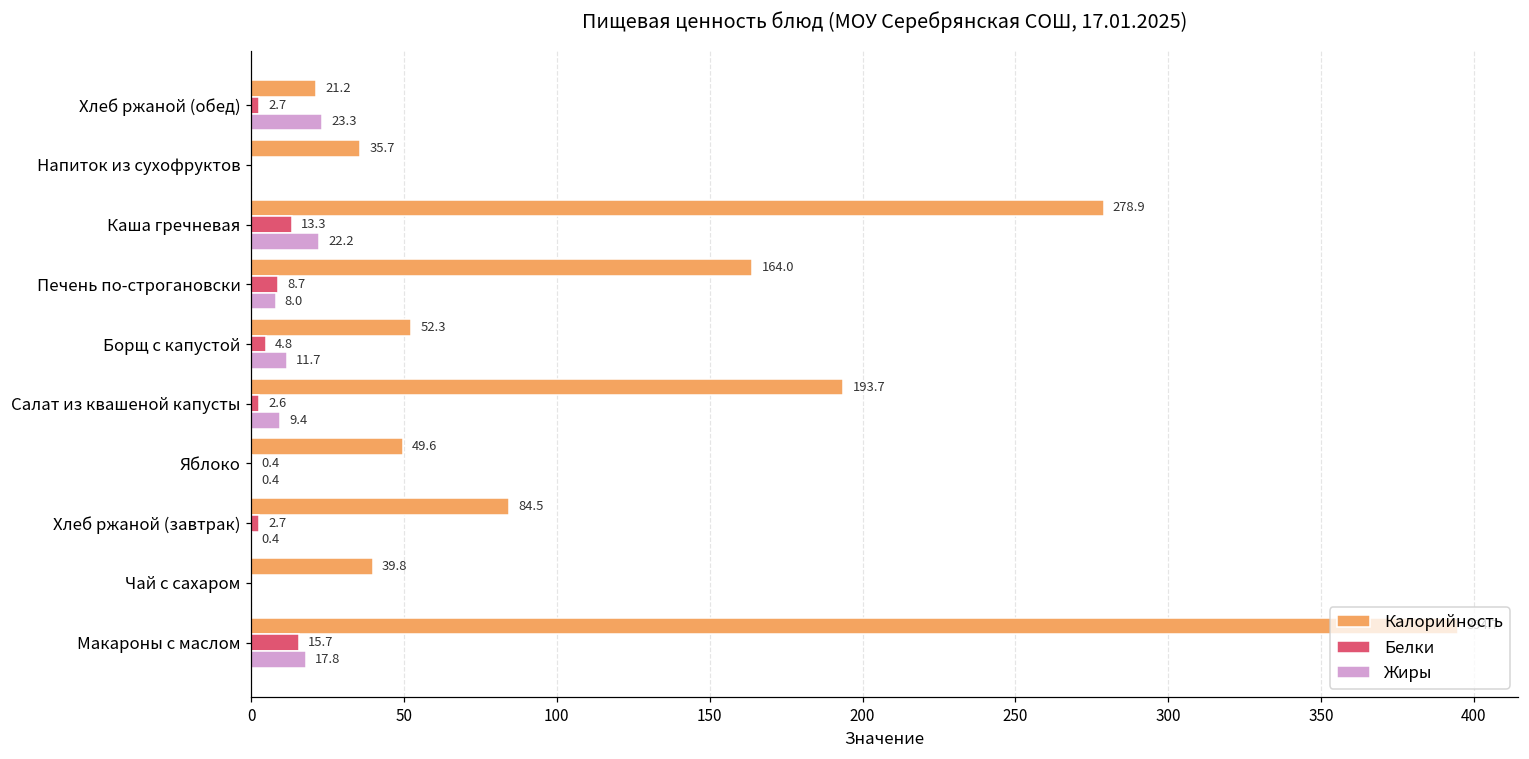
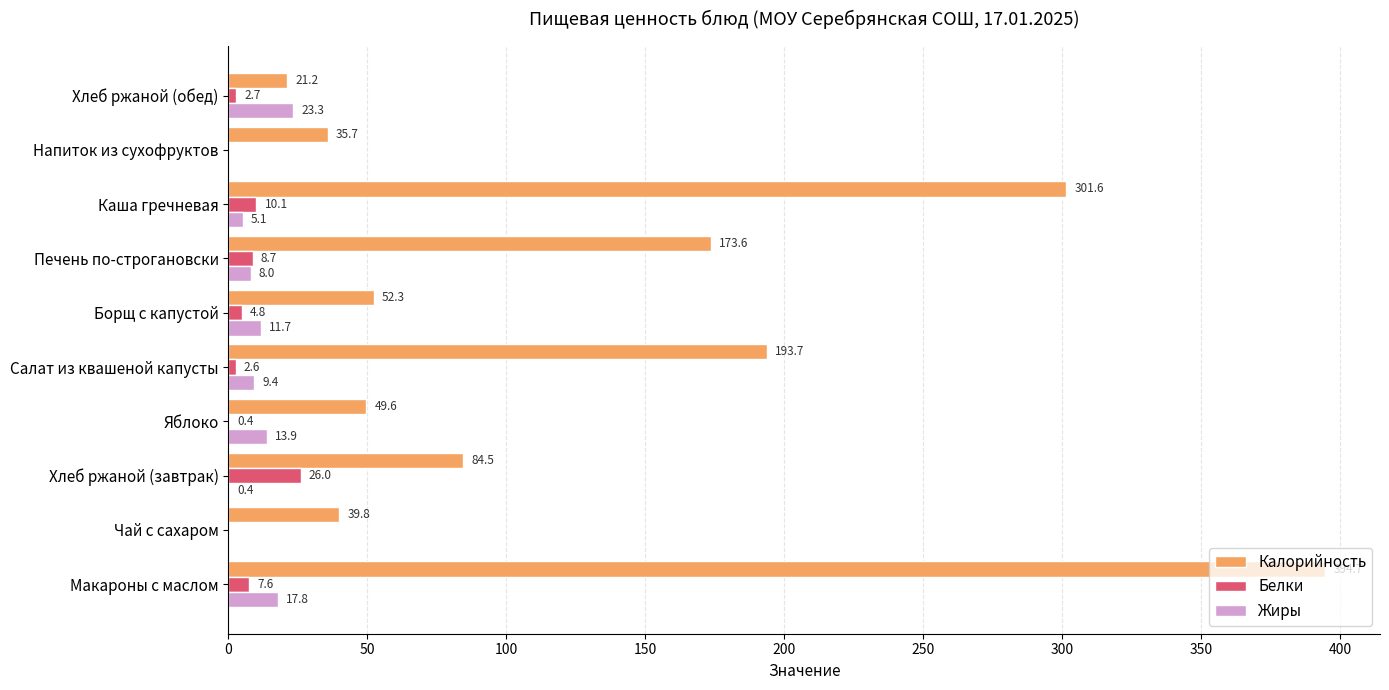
Калорийность, Каша гречневая: 278.9 -> 301.6
Белки, Каша гречневая: 13.3 -> 10.1
Жиры, Каша гречневая: 22.2 -> 5.1
Калорийность, Печень по-строгановски: 164.0 -> 173.6
Жиры, Яблоко: 0.4 -> 13.9
Белки, Хлеб ржаной (завтрак): 2.7 -> 26.0
Белки, Макароны с маслом: 15.7 -> 7.6
